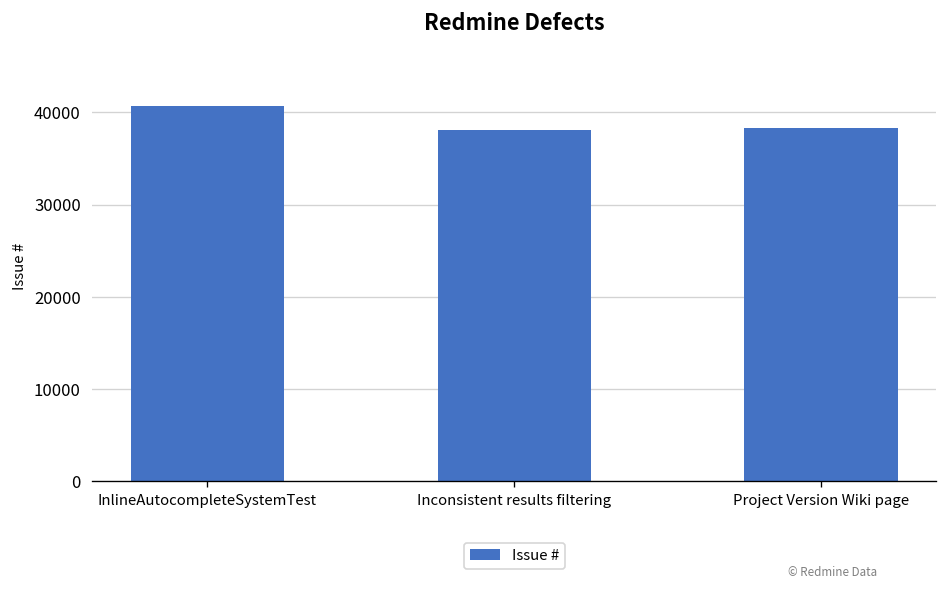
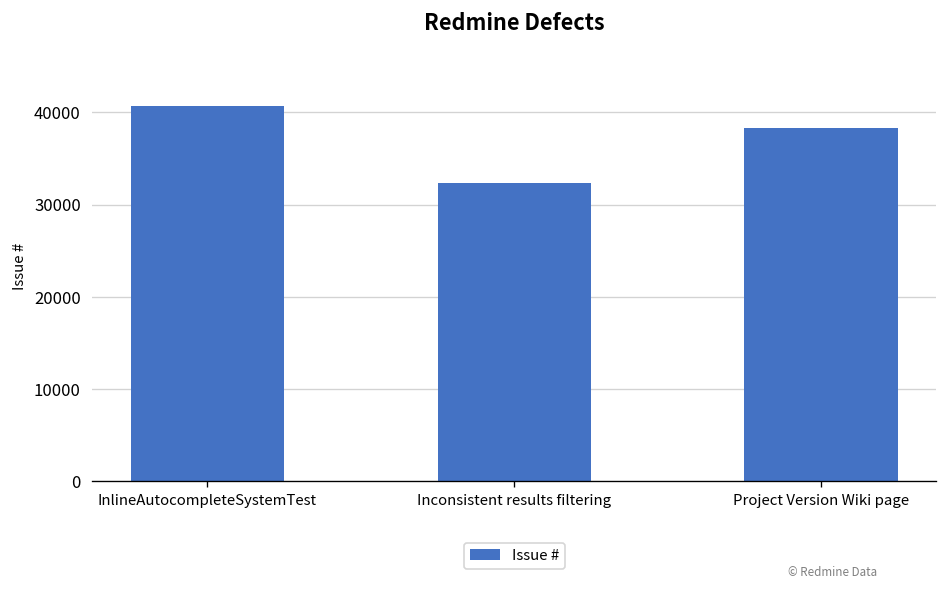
Inconsistent results filtering: 38000 -> 32000
